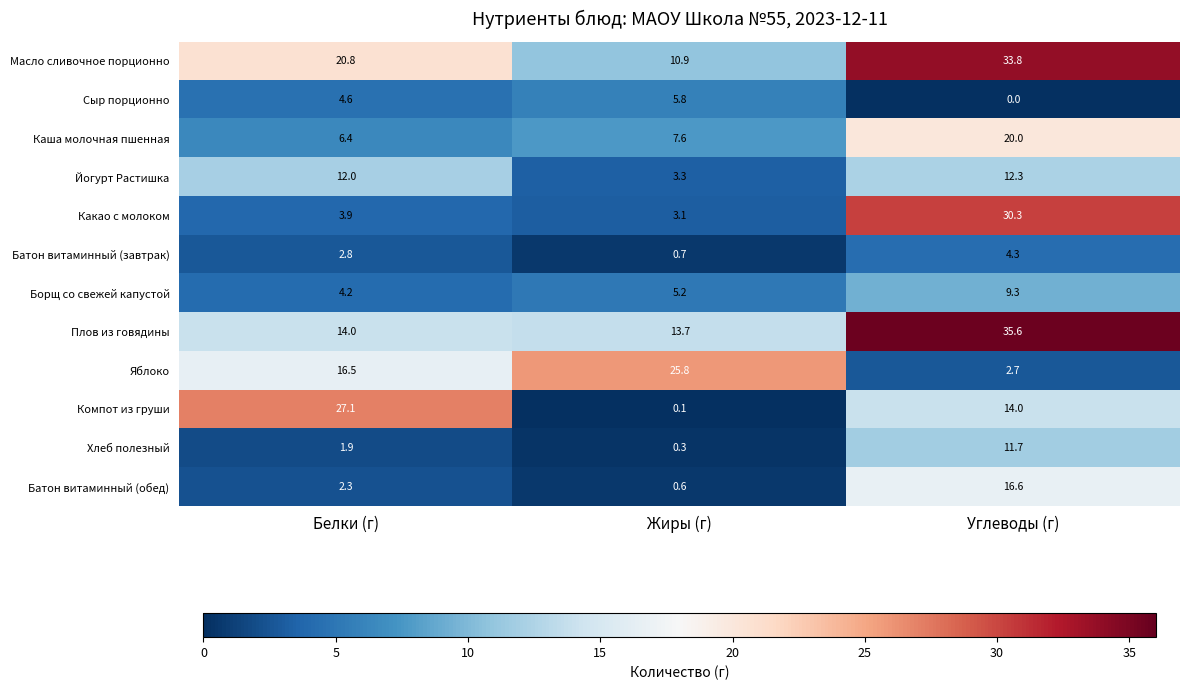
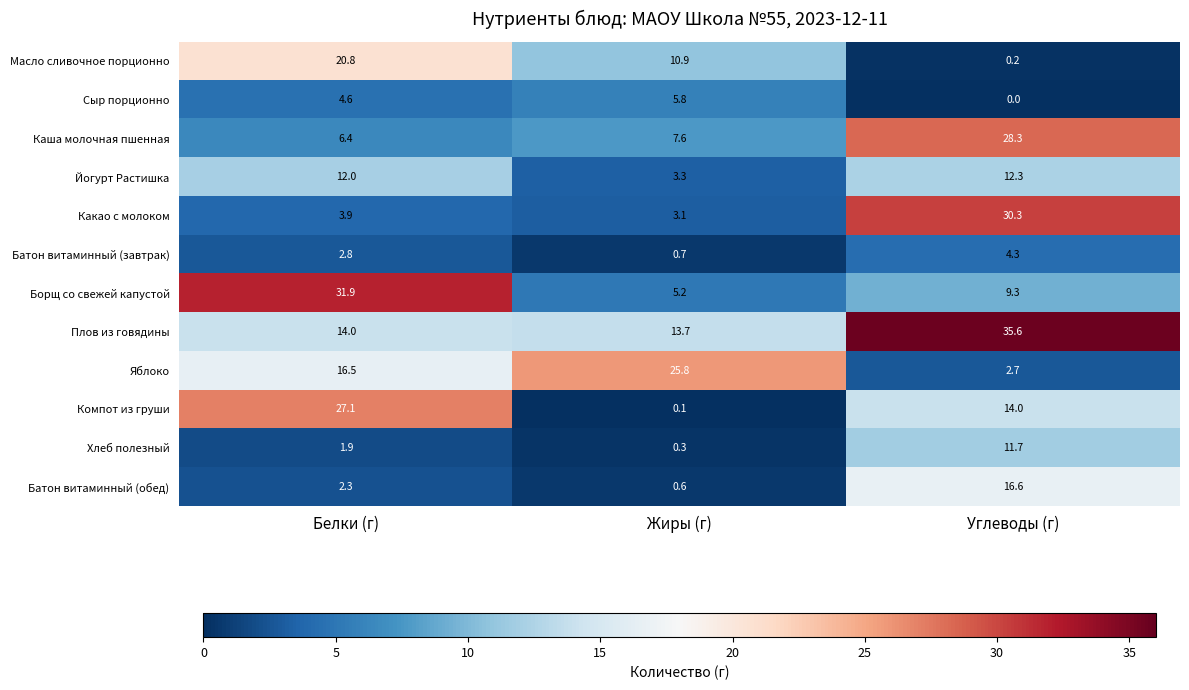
Масло сливочное порционно, Углеводы (г): 33.8 -> 0.2
Каша молочная пшенная, Углеводы (г): 20.0 -> 28.3
Борщ со свежей капустой, Белки (г): 4.2 -> 31.9
